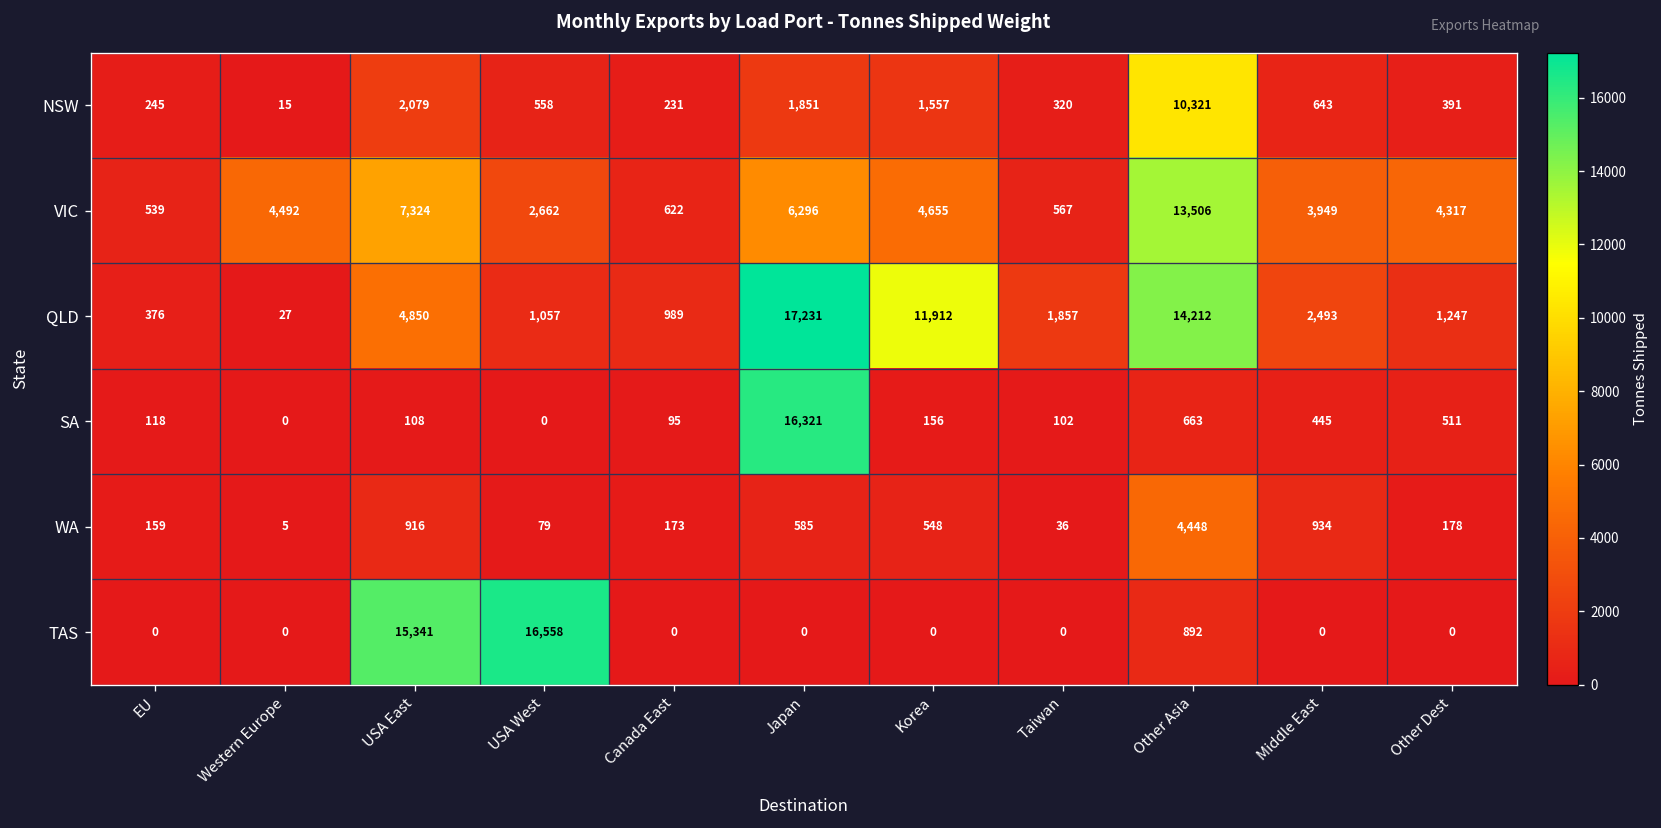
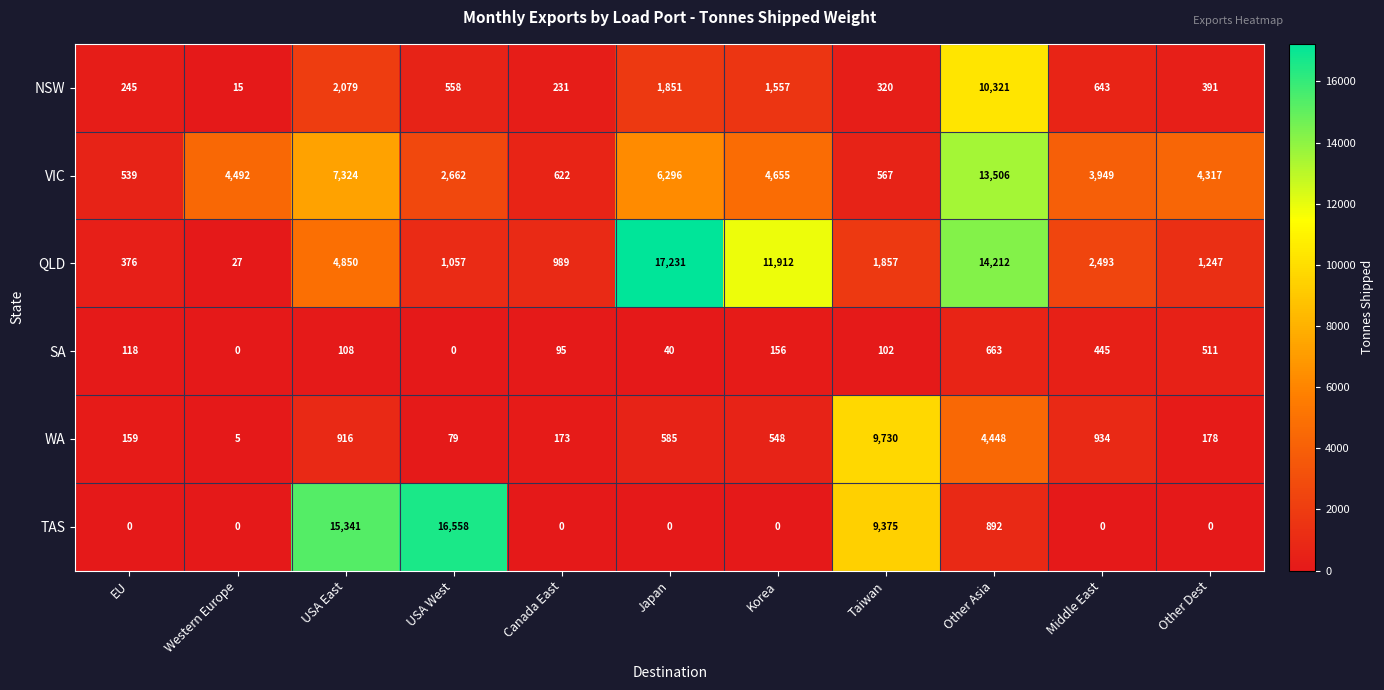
SA, Japan: 16,321 -> 40
WA, Taiwan: 36 -> 9,730
TAS, Taiwan: 0 -> 9,375
